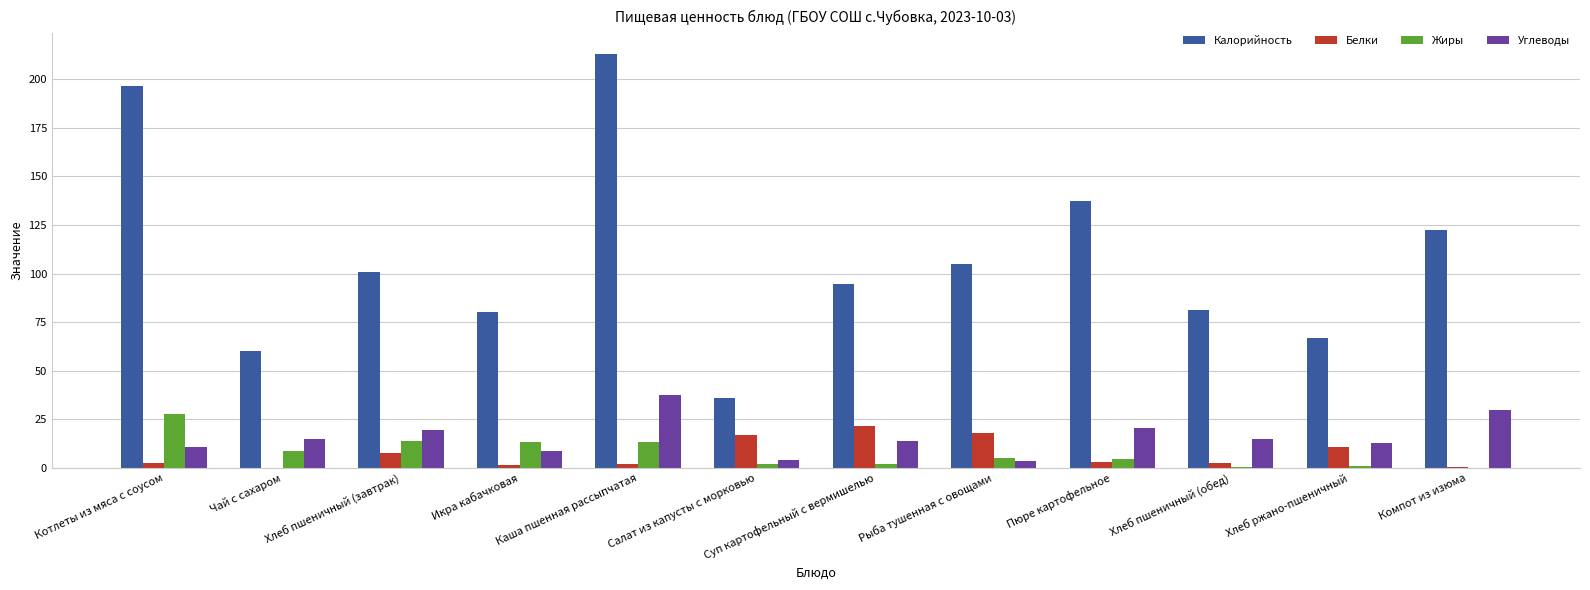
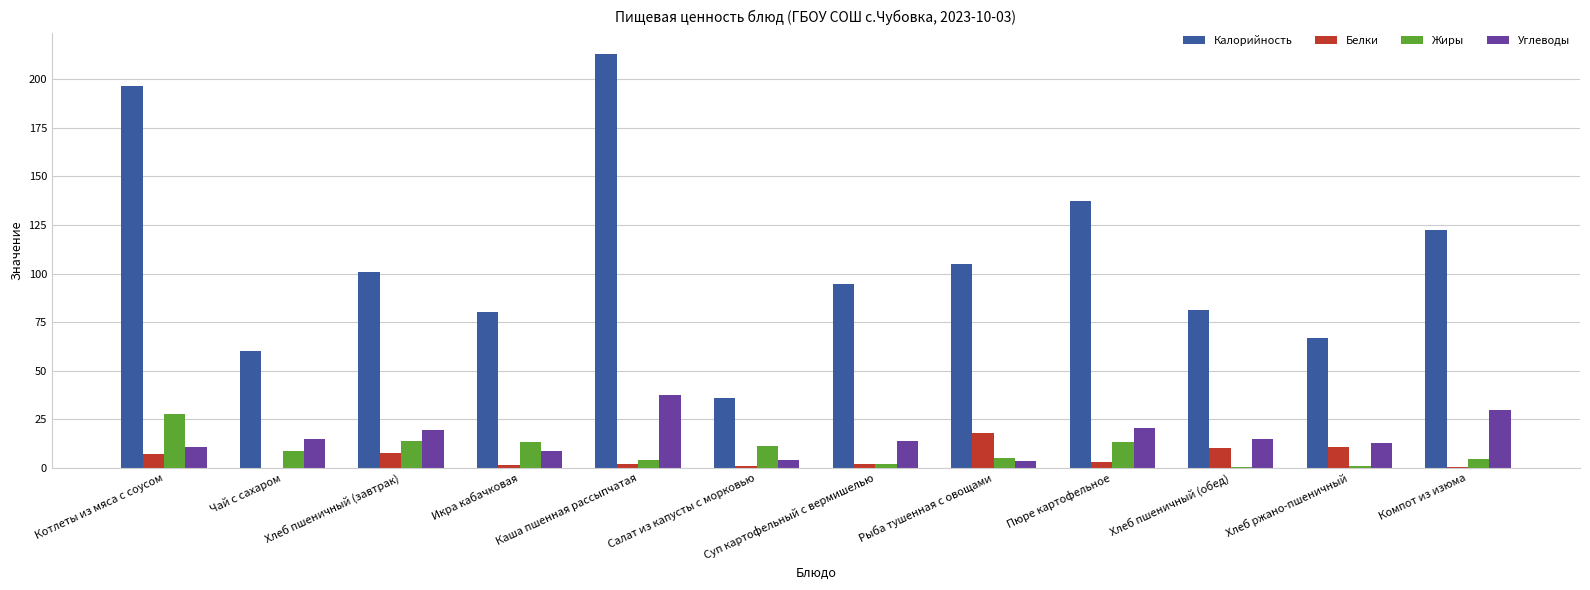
Белки, Котлеты из мяса с соусом: 2 -> 7
Жиры, Каша пшенная рассыпчатая: 13 -> 4
Белки, Салат из капусты с морковью: 17 -> 1
Жиры, Салат из капусты с морковью: 2 -> 11
Белки, Суп картофельный с вермишелью: 21 -> 2
Жиры, Пюре картофельное: 5 -> 13
Белки, Хлеб пшеничный (обед): 2 -> 10
Жиры, Компот из изюма: 0 -> 5
